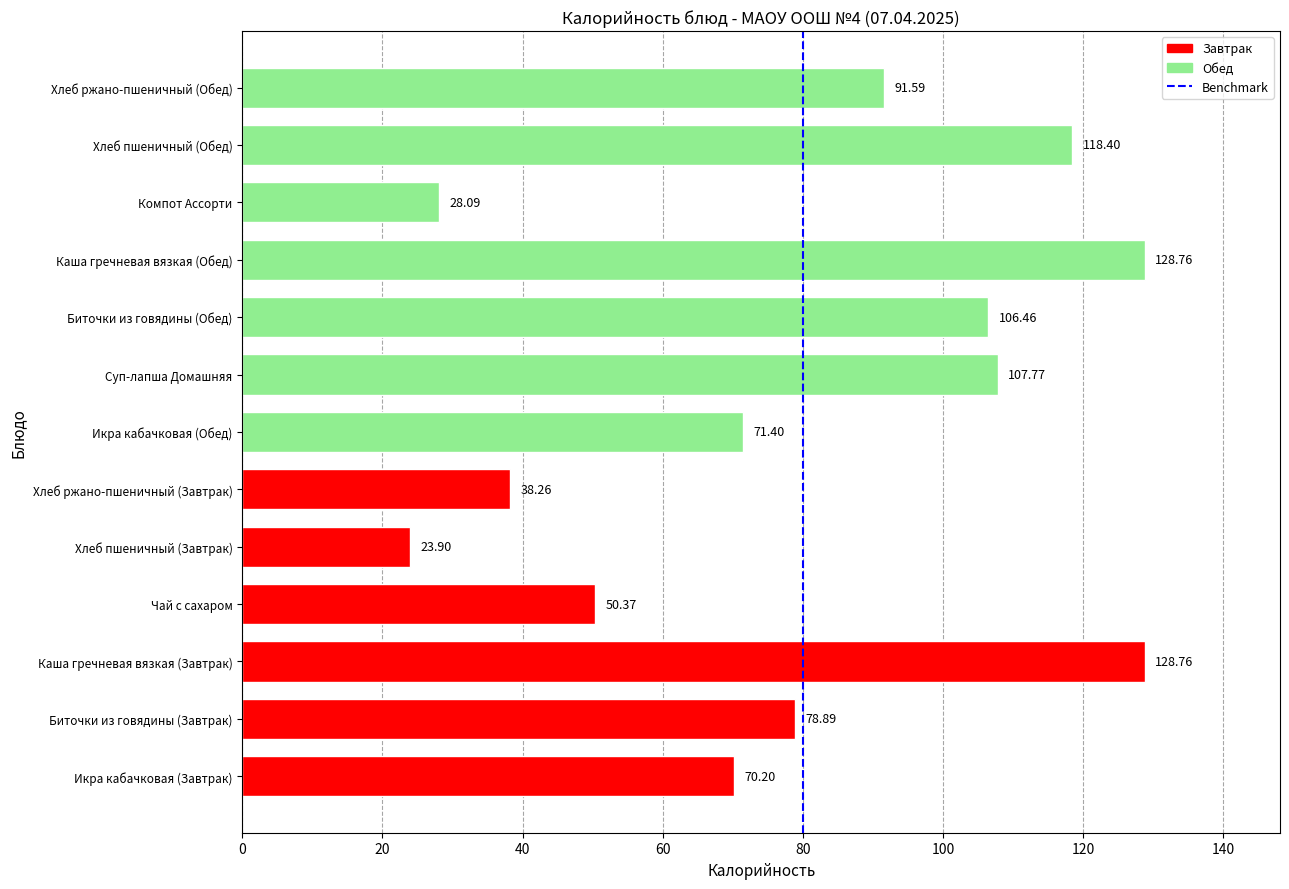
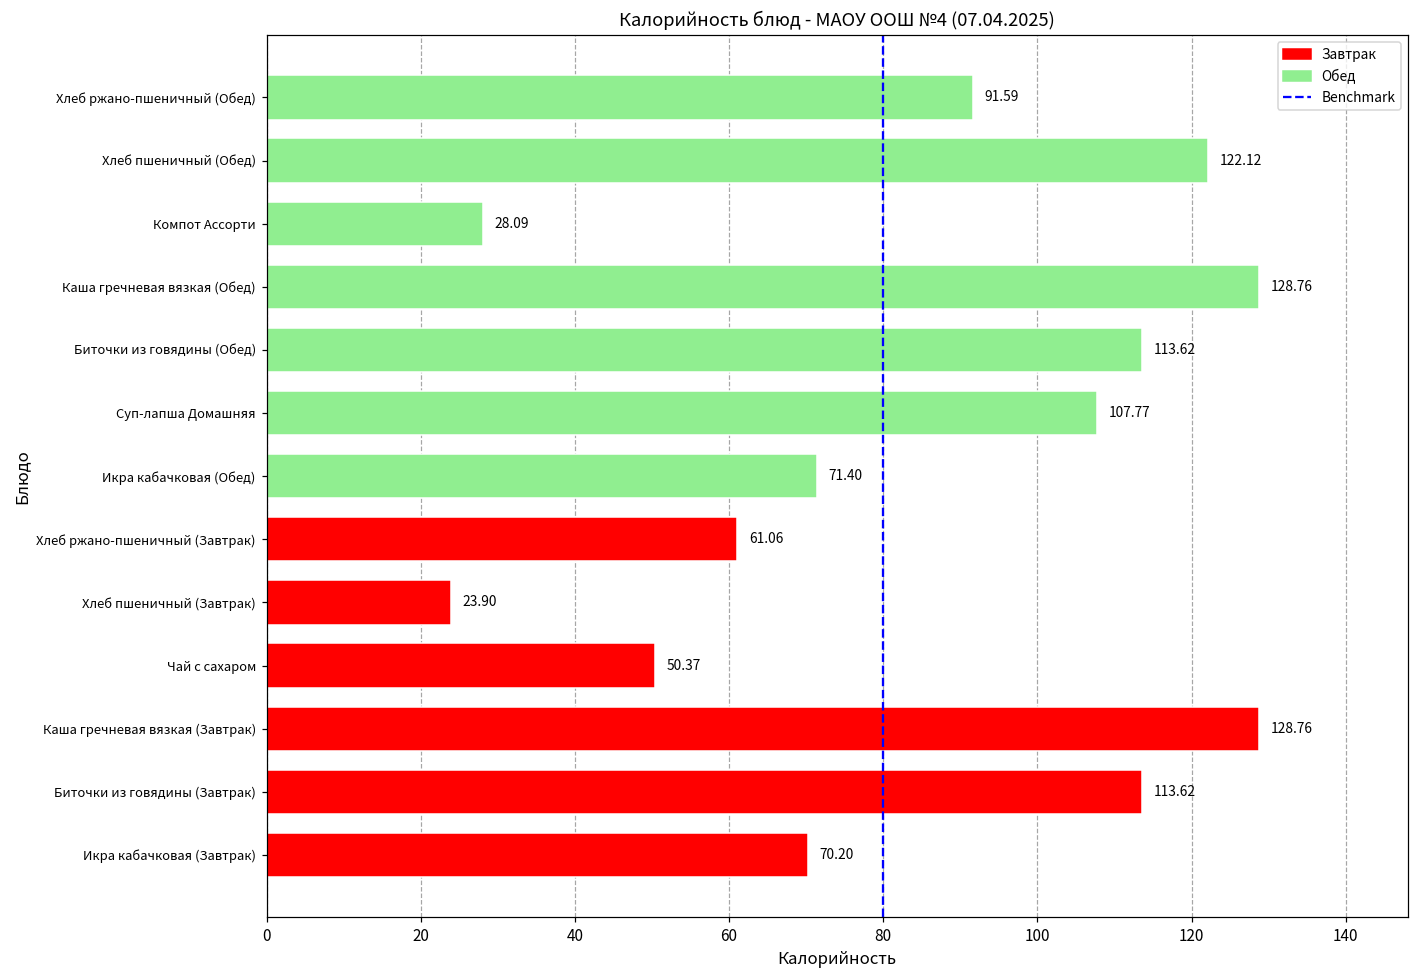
Хлеб пшеничный (Обед): 118.40 -> 122.12
Биточки из говядины (Обед): 106.46 -> 113.62
Хлеб ржано-пшеничный (Завтрак): 38.26 -> 61.06
Биточки из говядины (Завтрак): 78.89 -> 113.62
